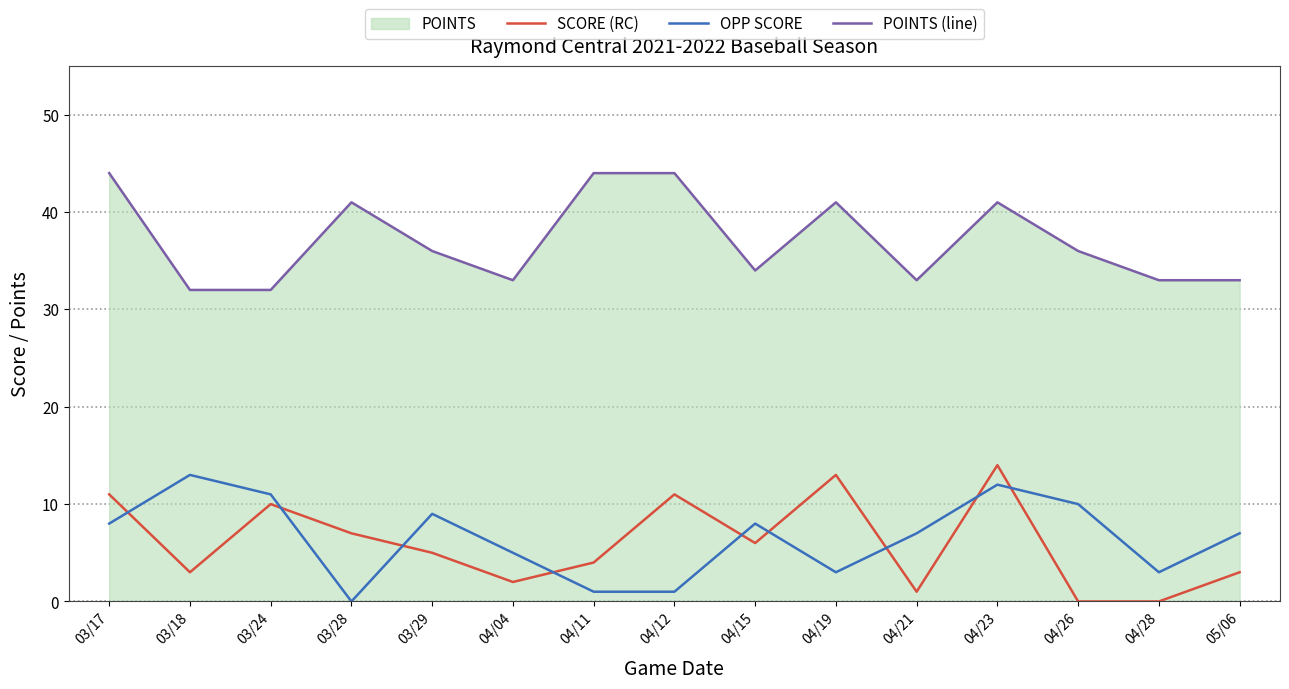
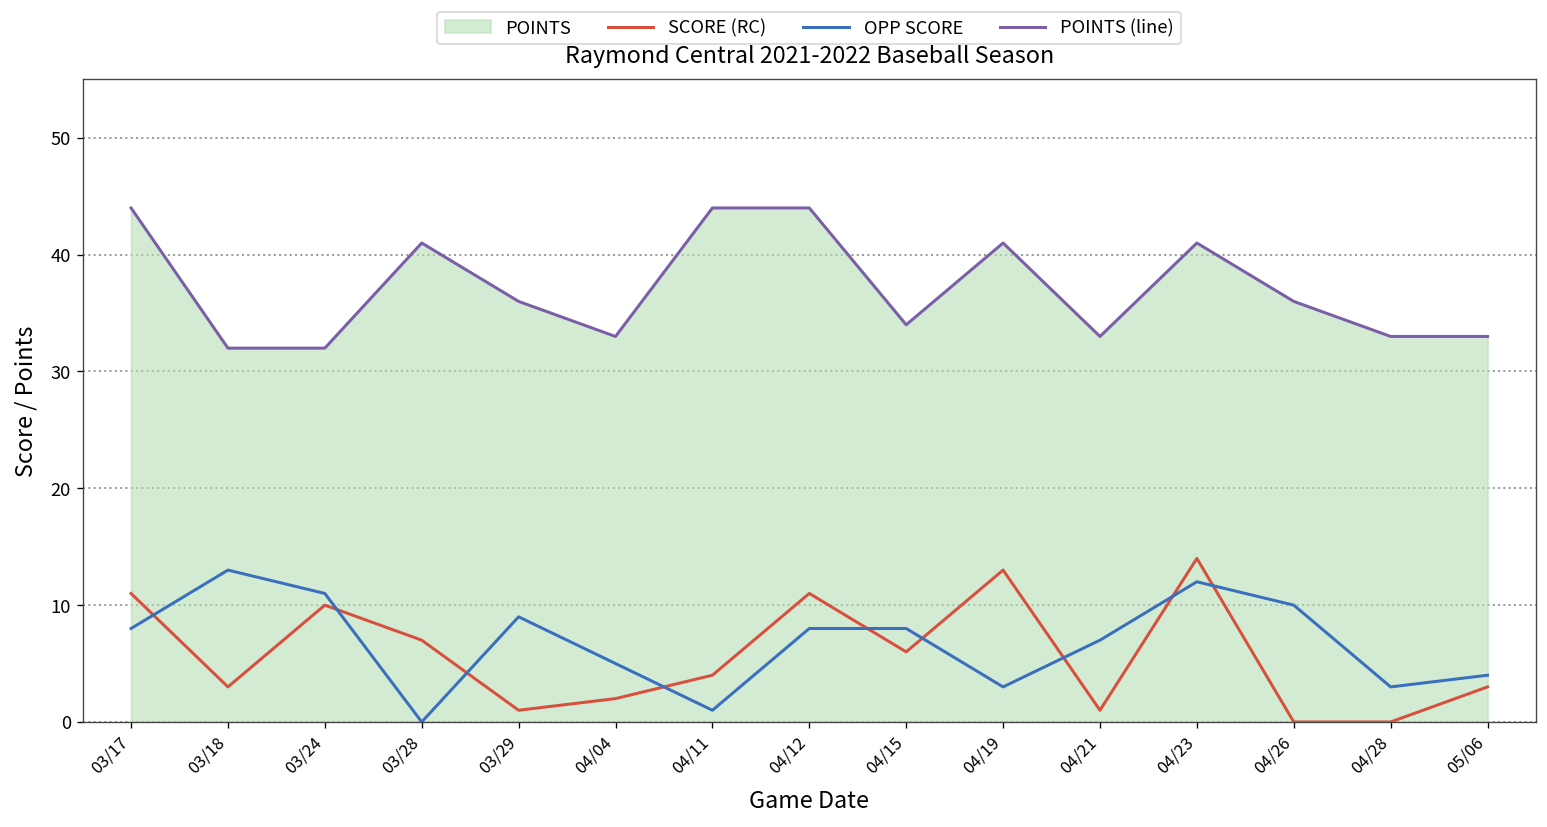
SCORE (RC), 03/29: 5 -> 1
OPP SCORE, 04/12: 1 -> 8
OPP SCORE, 05/06: 7 -> 4
